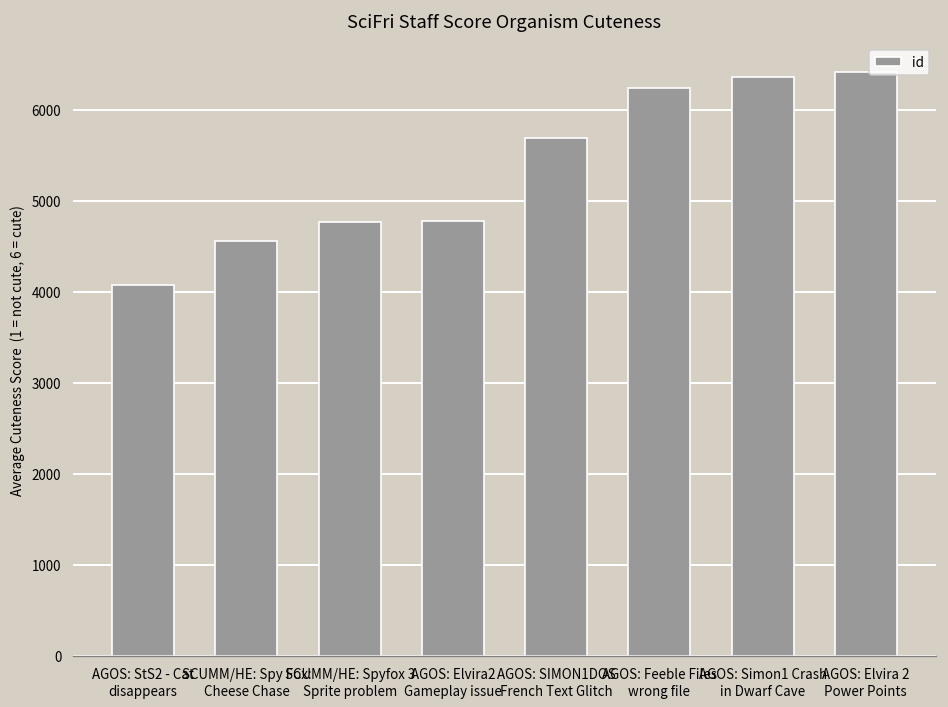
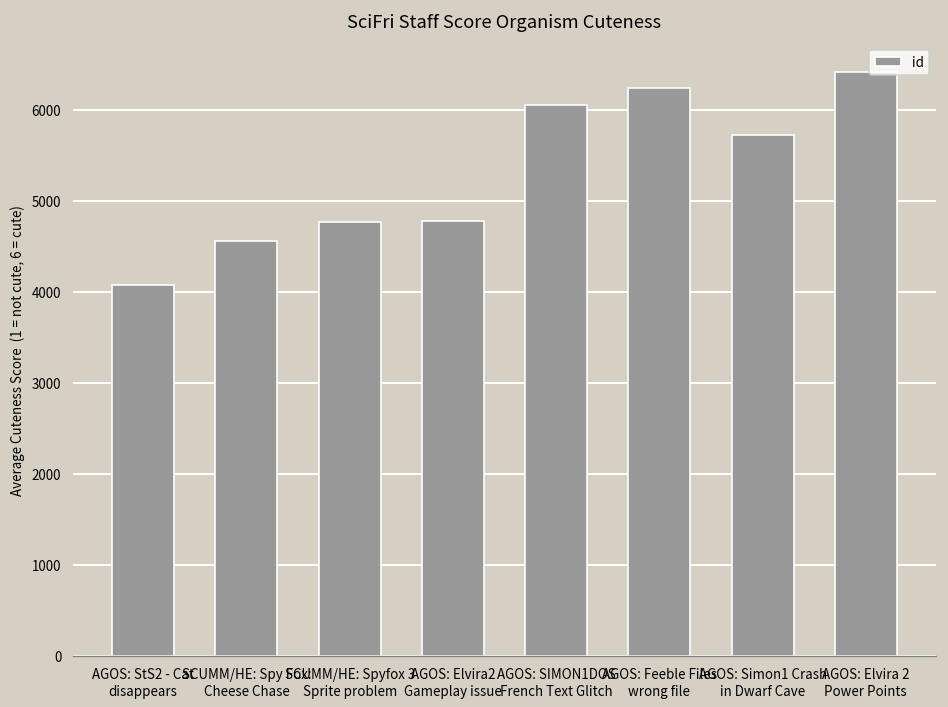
AGOS: SIMON1DOS French Text Glitch: 5700 -> 6100
AGOS: Simon1 Crash in Dwarf Cave: 6400 -> 5700
